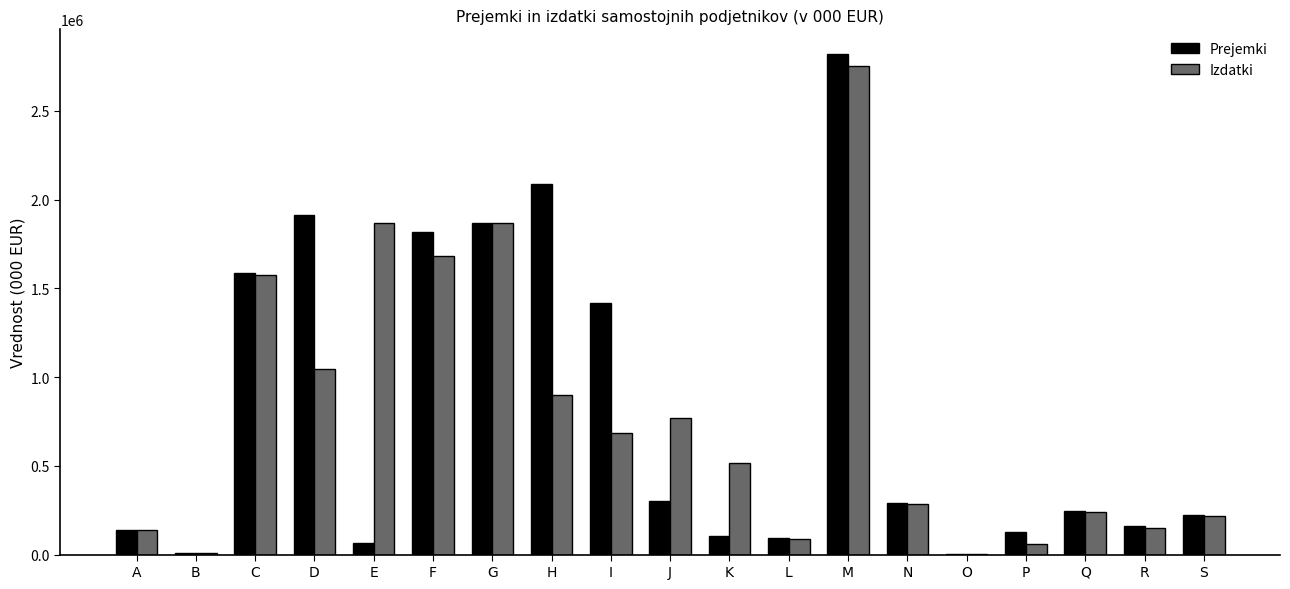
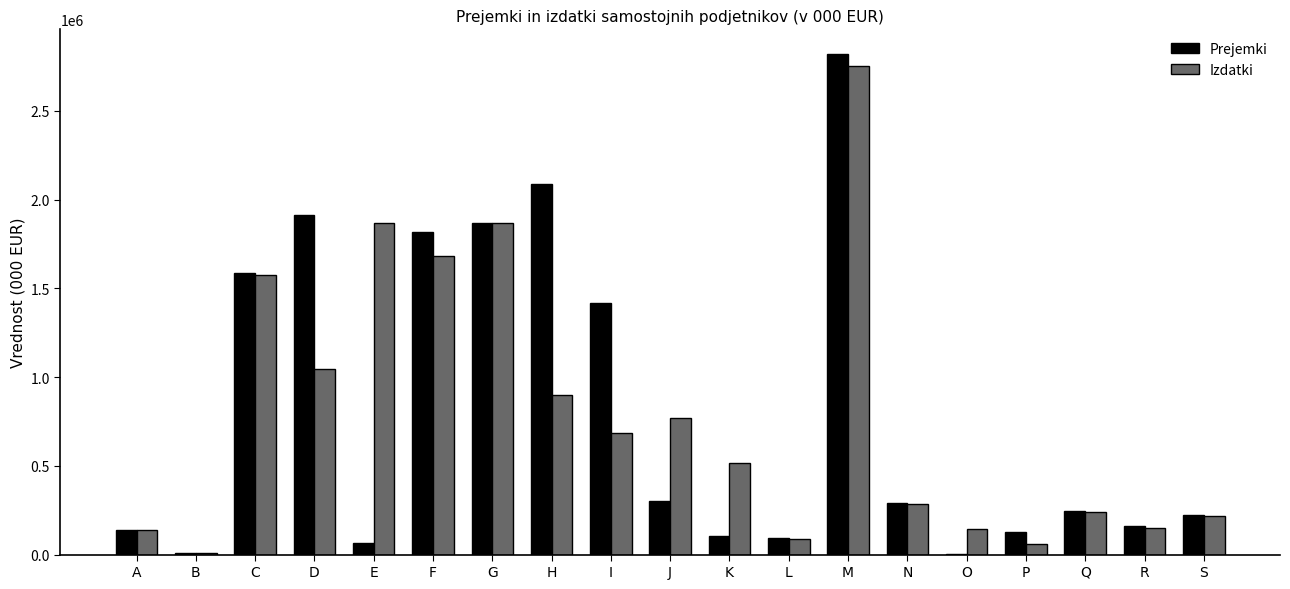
Izdatki, O: 0 -> 140000
